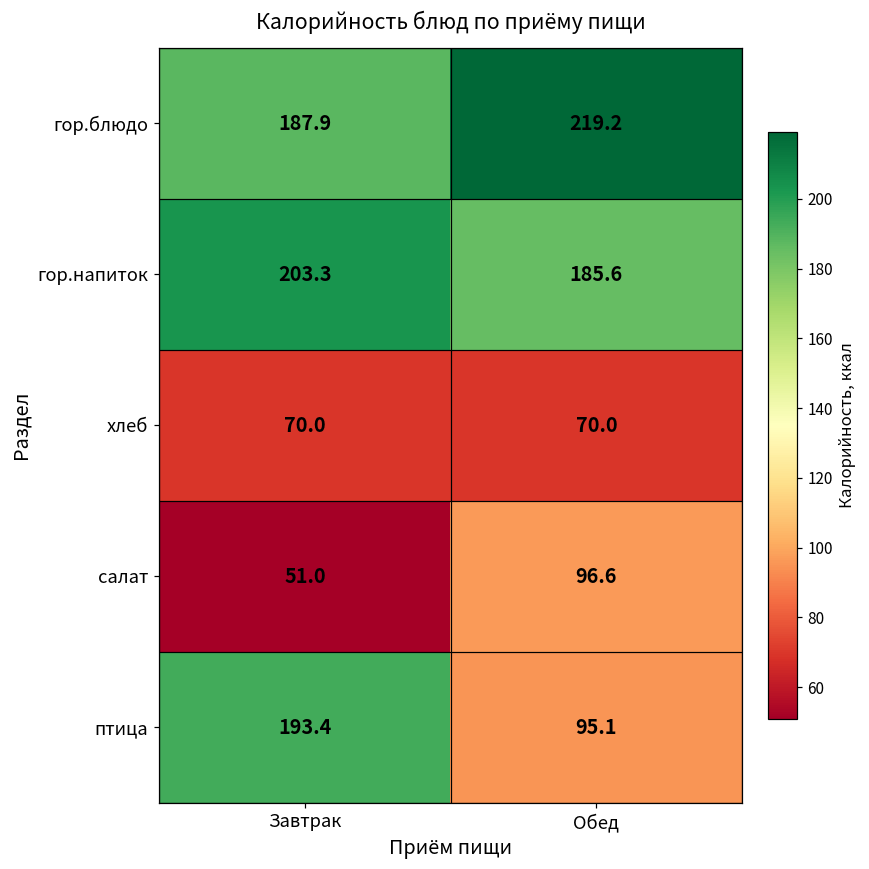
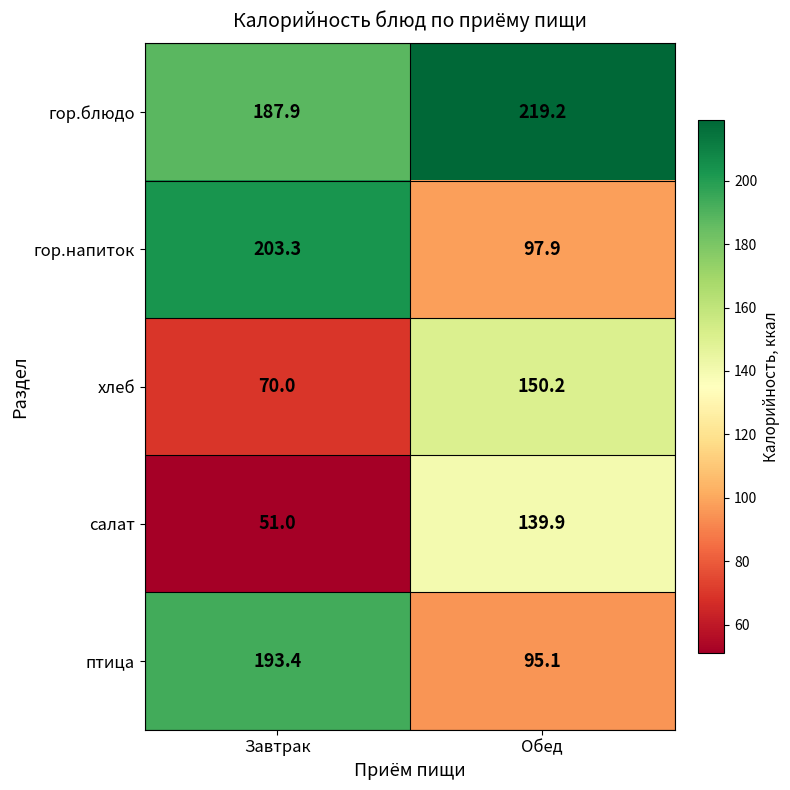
гор.напиток, Обед: 185.6 -> 97.9
хлеб, Обед: 70.0 -> 150.2
салат, Обед: 96.6 -> 139.9
